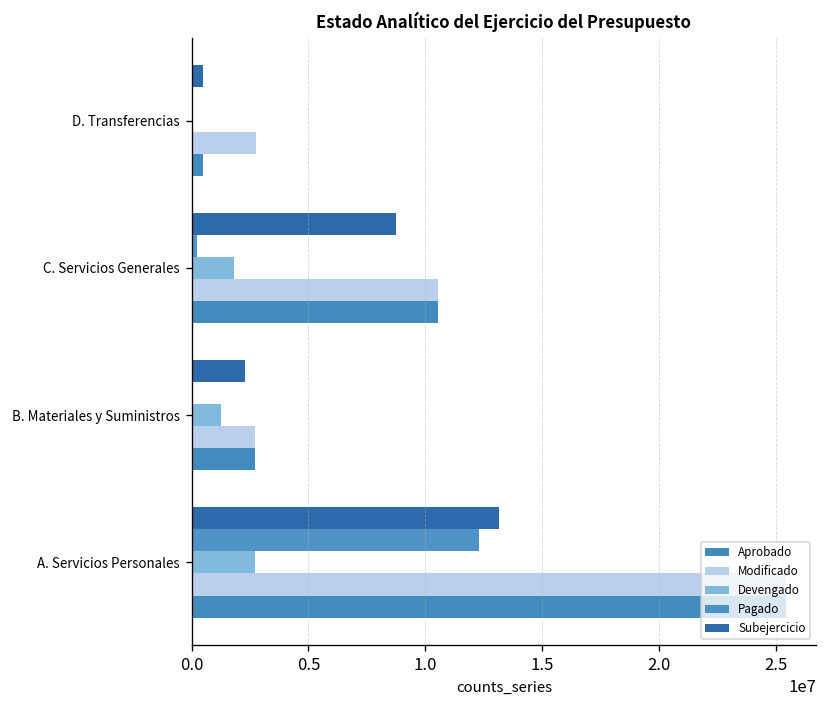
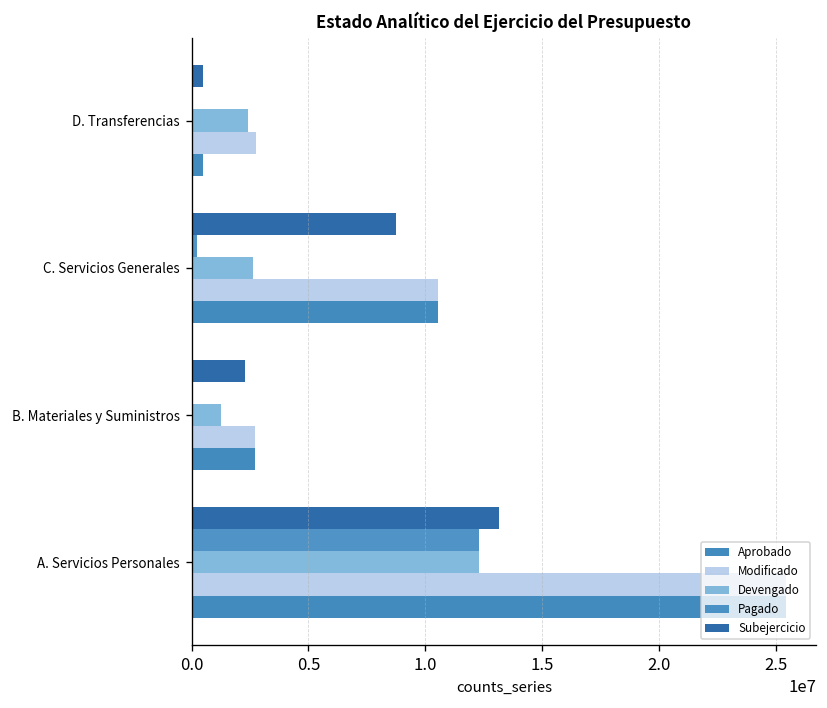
Devengado, D. Transferencias: 0 -> 2400000
Devengado, C. Servicios Generales: 1800000 -> 2600000
Devengado, A. Servicios Personales: 2700000 -> 12300000
